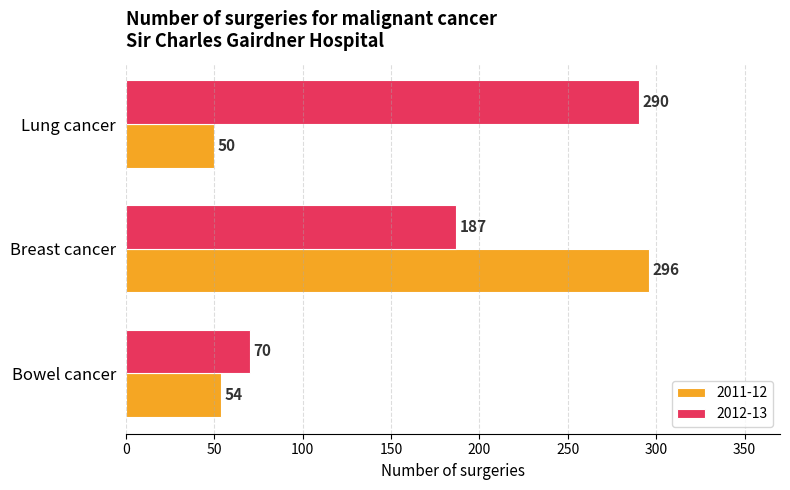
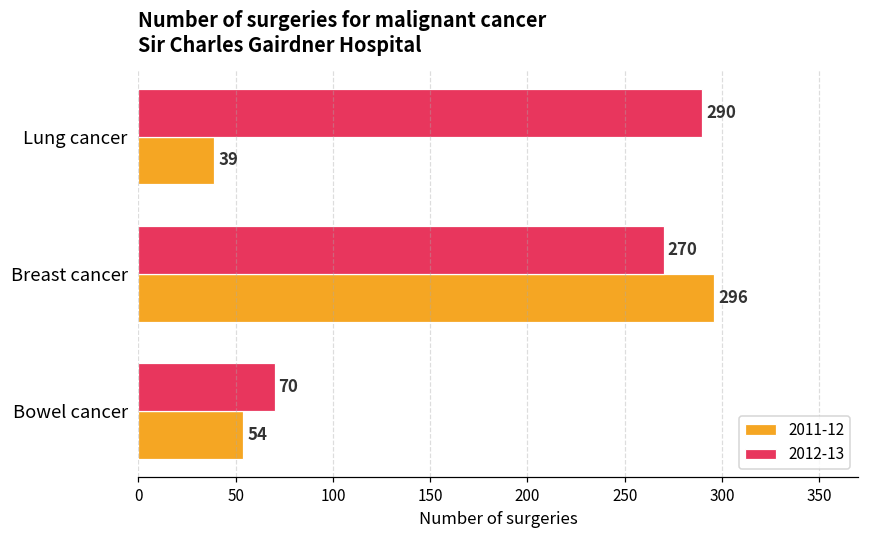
2011-12, Lung cancer: 50 -> 39
2012-13, Breast cancer: 187 -> 270
